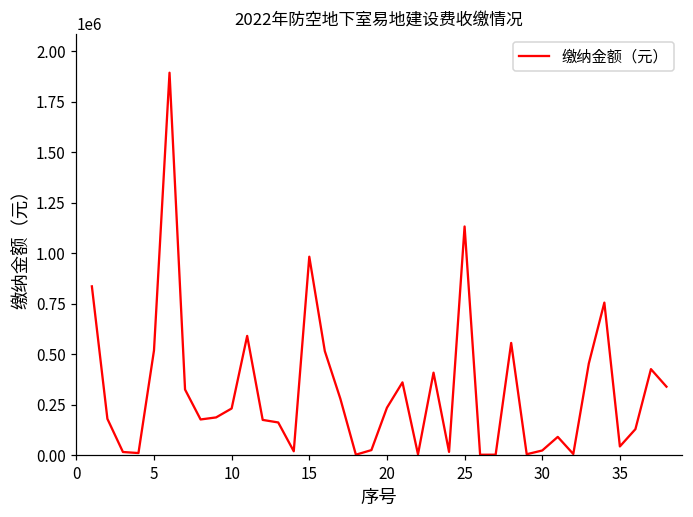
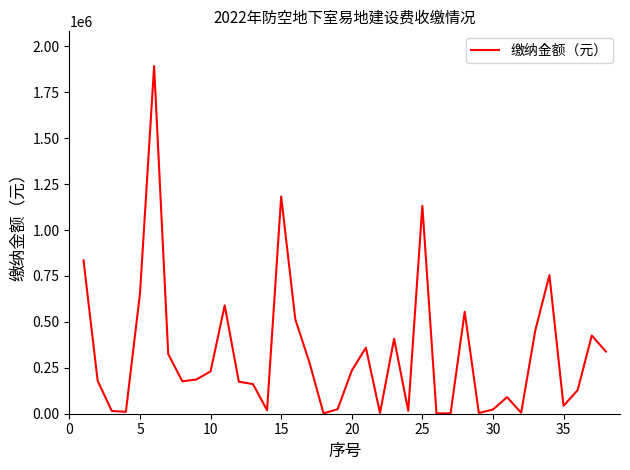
5: 520000 -> 650000
15: 980000 -> 1180000
